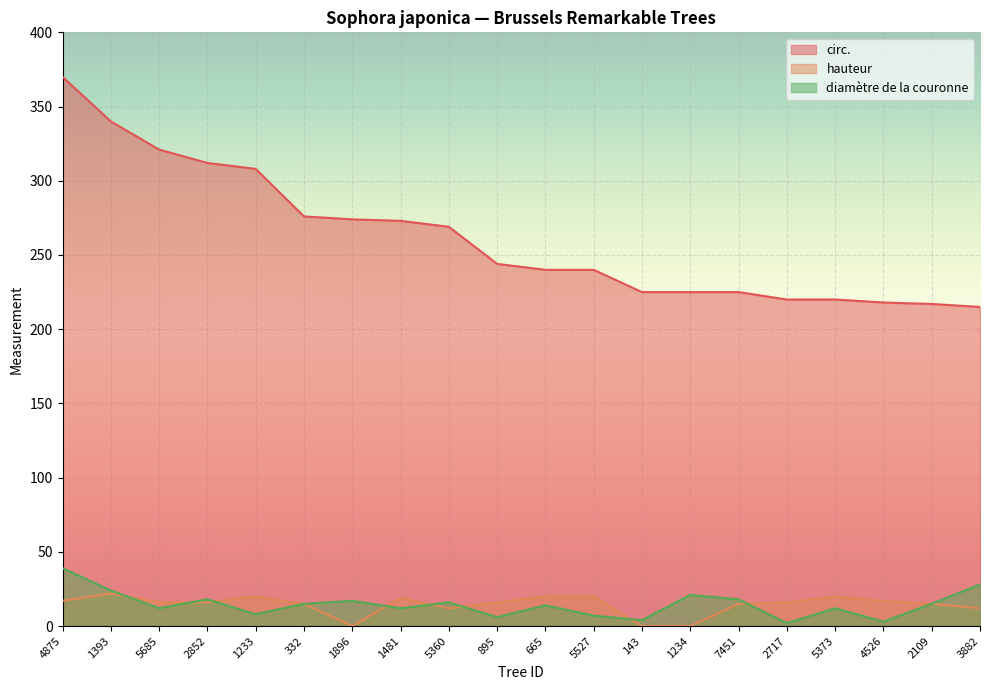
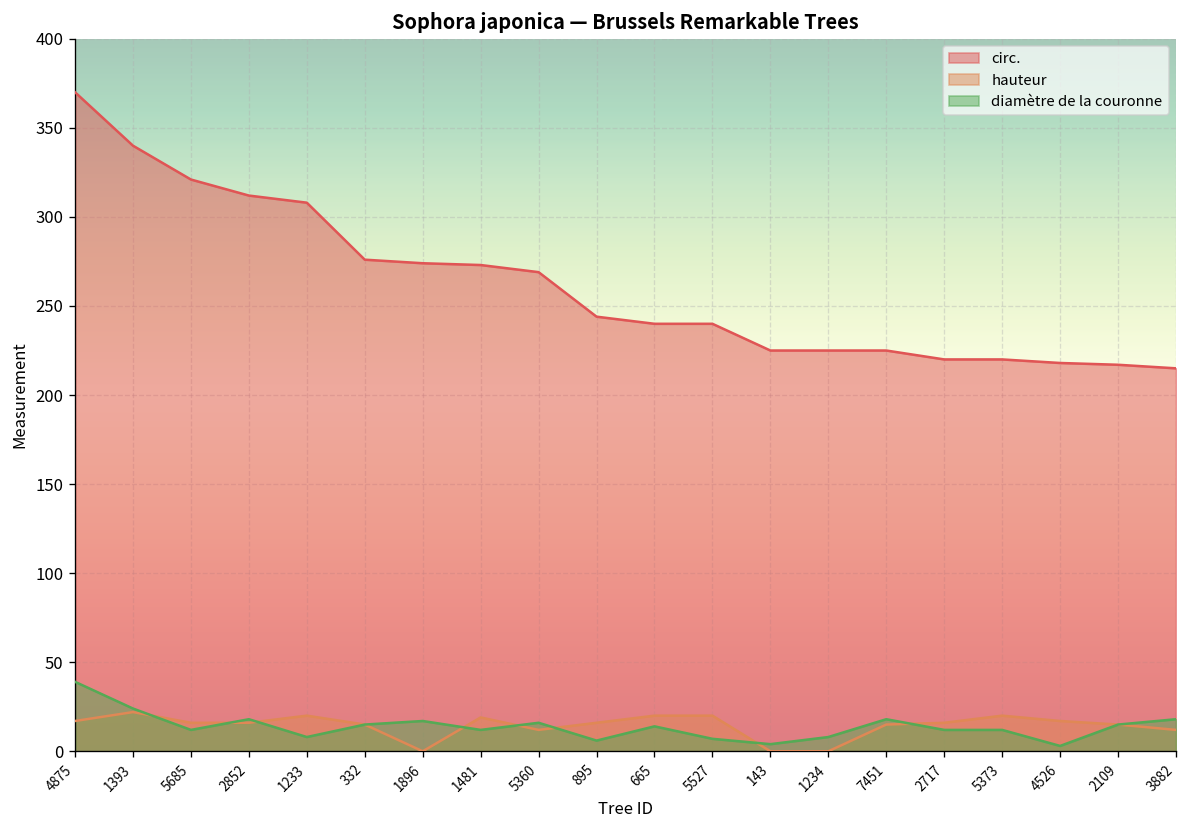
diamètre de la couronne, 1234: 21 -> 8
diamètre de la couronne, 2717: 2 -> 12
diamètre de la couronne, 3882: 28 -> 18
